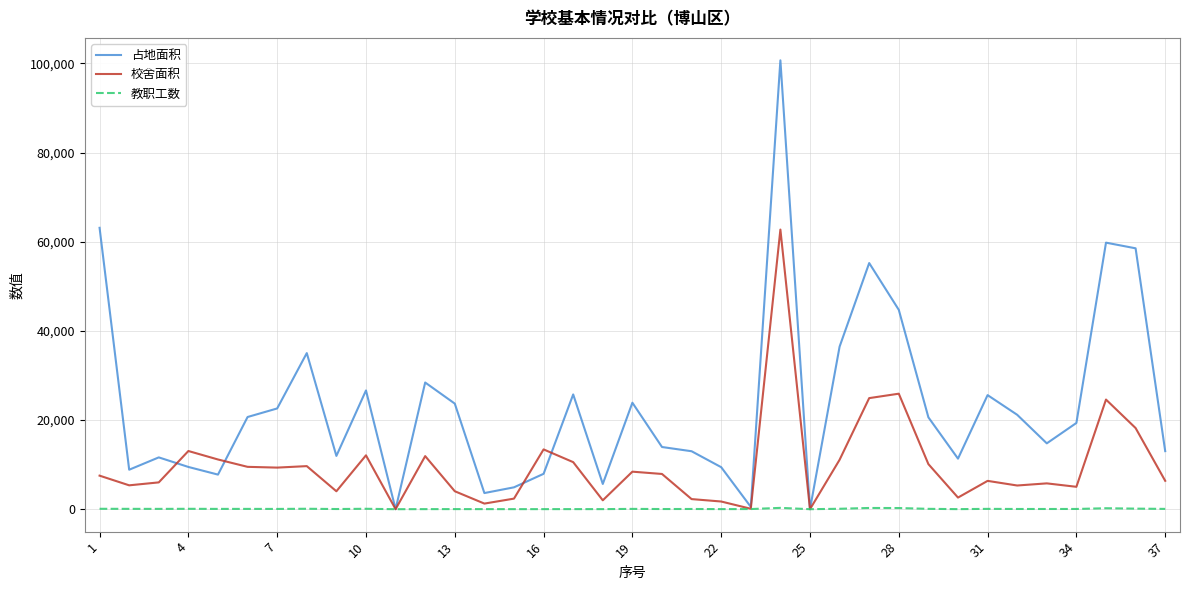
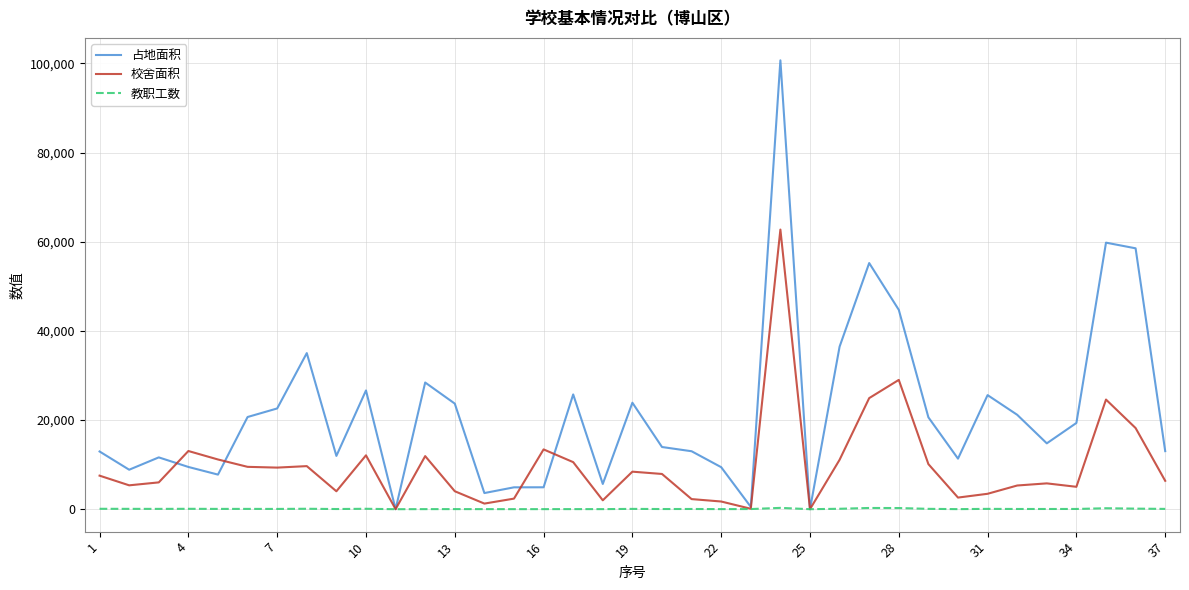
占地面积, 1: 63,000 -> 13,000
占地面积, 16: 8,000 -> 5,000
校舍面积, 28: 26,000 -> 29,000
校舍面积, 31: 6,000 -> 3,000
